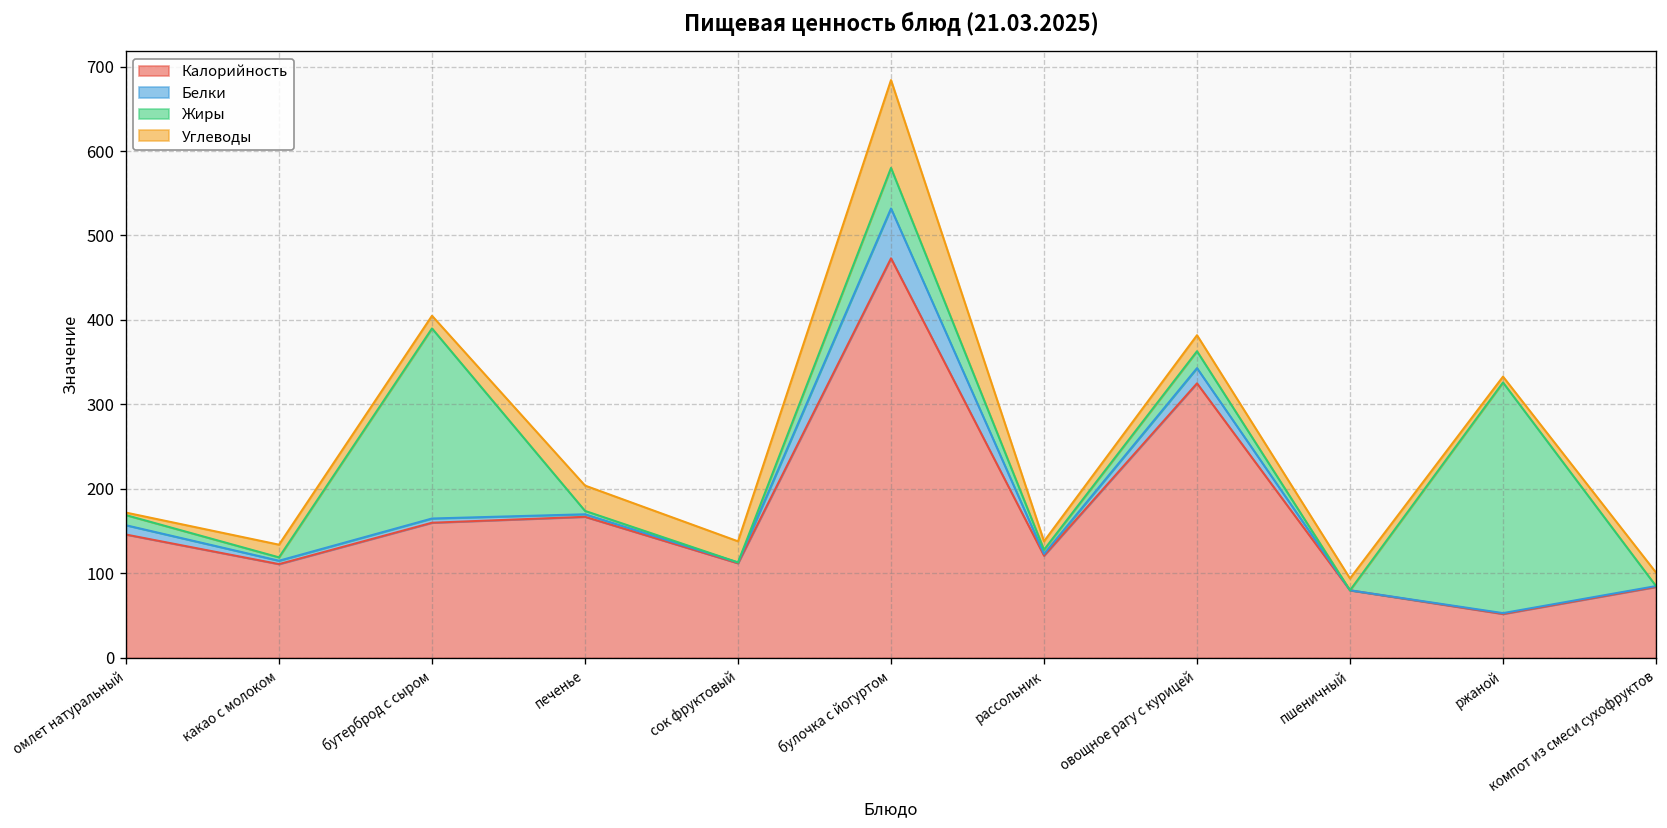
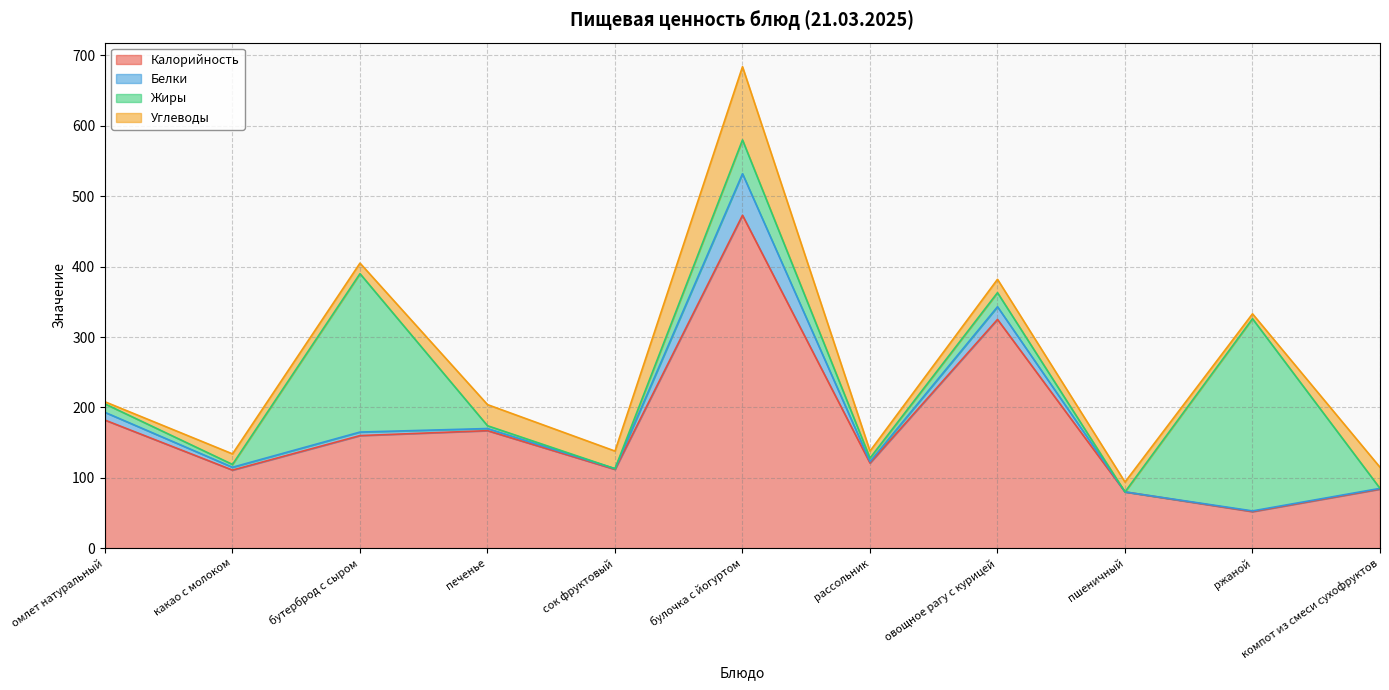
Калорийность, омлет натуральный: 150 -> 180
Углеводы, компот из смеси сухофруктов: 20 -> 30
